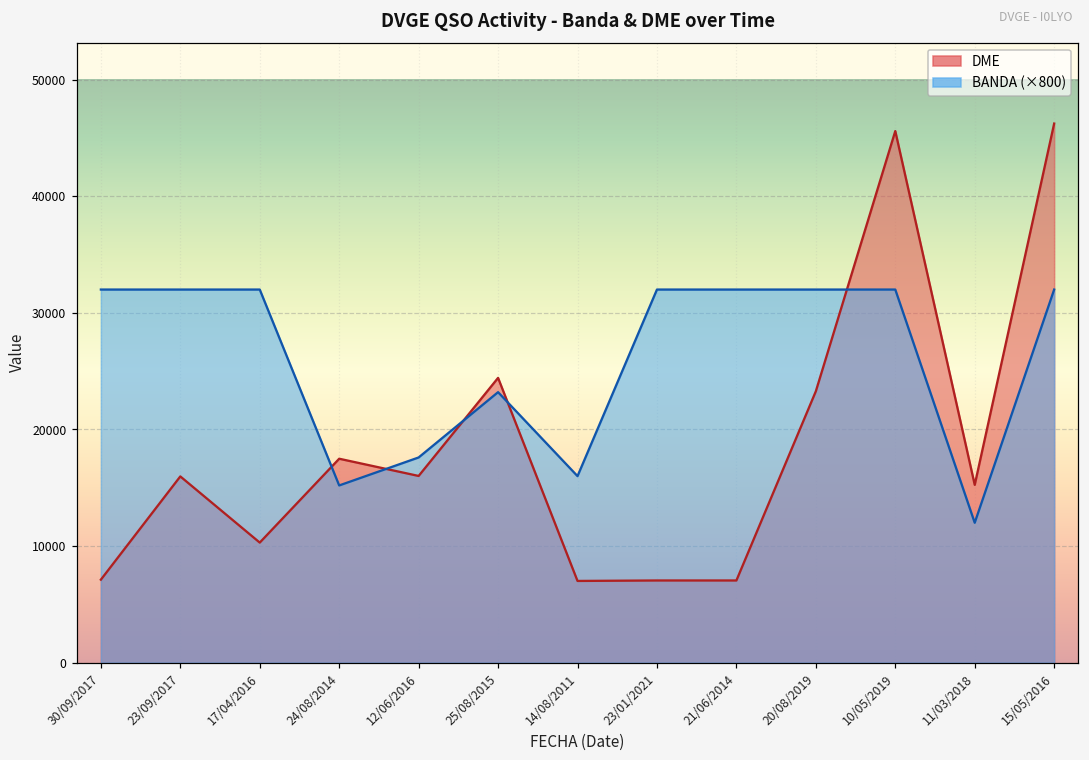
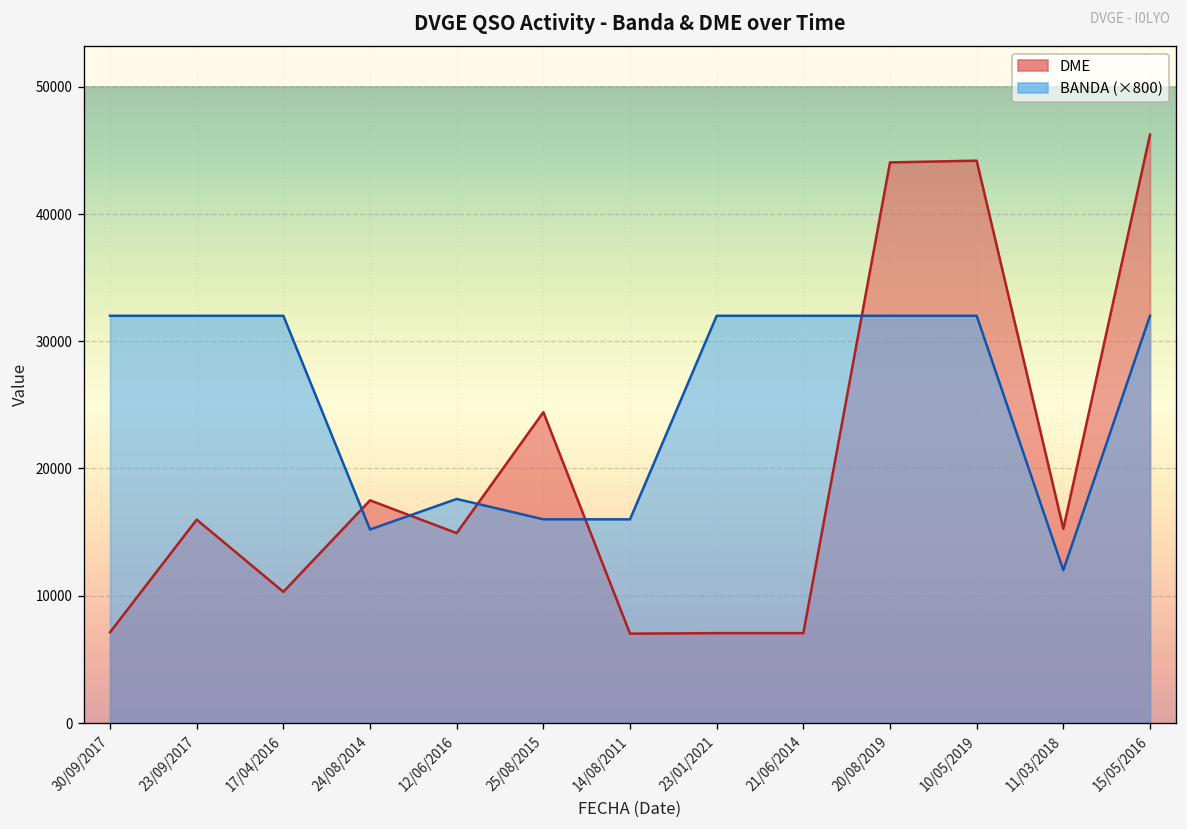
DME, 12/06/2016: 16000 -> 14900
BANDA (×800), 25/08/2015: 23200 -> 16000
DME, 20/08/2019: 23300 -> 44100
DME, 10/05/2019: 45600 -> 44200
